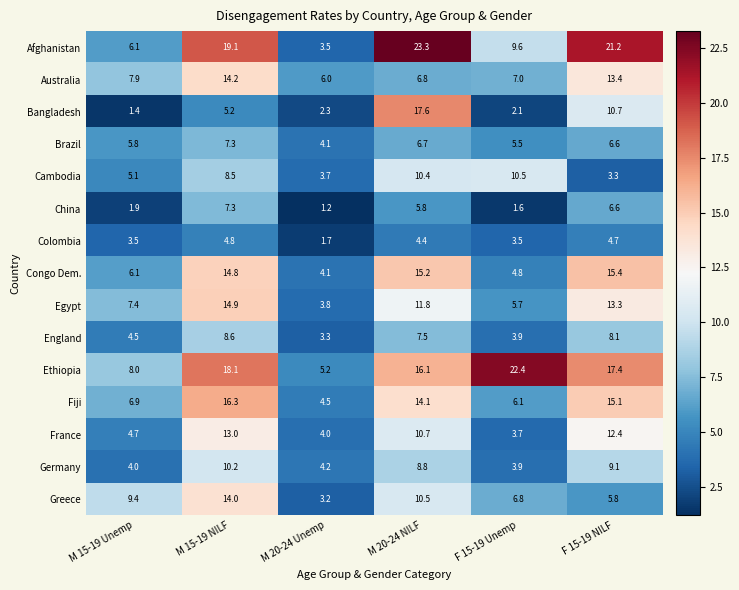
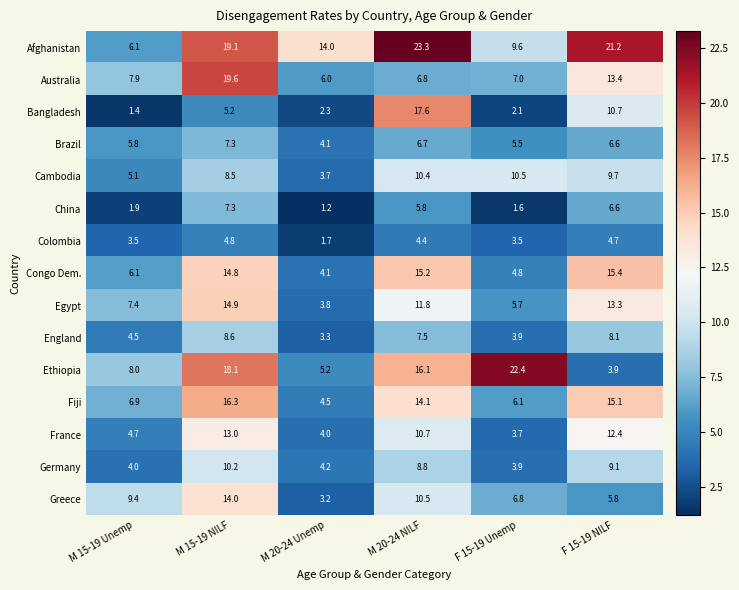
Afghanistan, M 20-24 Unemp: 3.5 -> 14.0
Australia, M 15-19 NILF: 14.2 -> 19.6
Cambodia, F 15-19 NILF: 3.3 -> 9.7
Ethiopia, F 15-19 NILF: 17.4 -> 3.9
